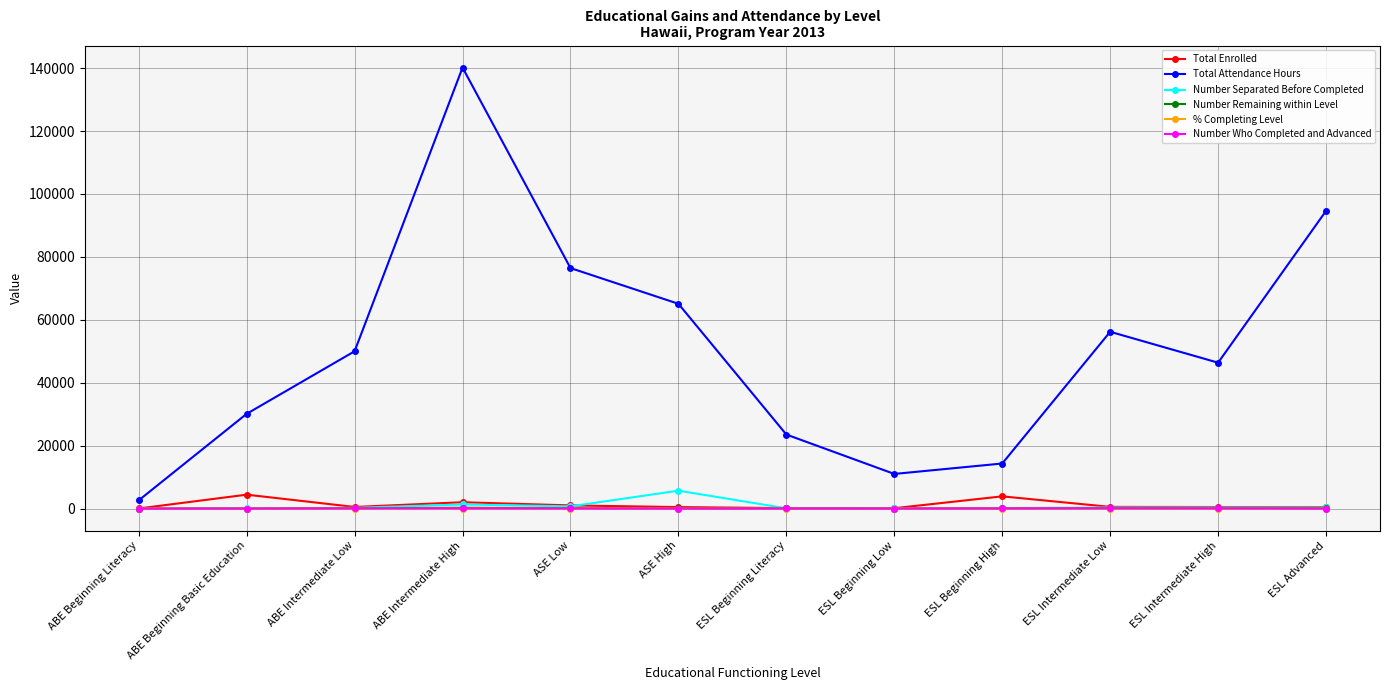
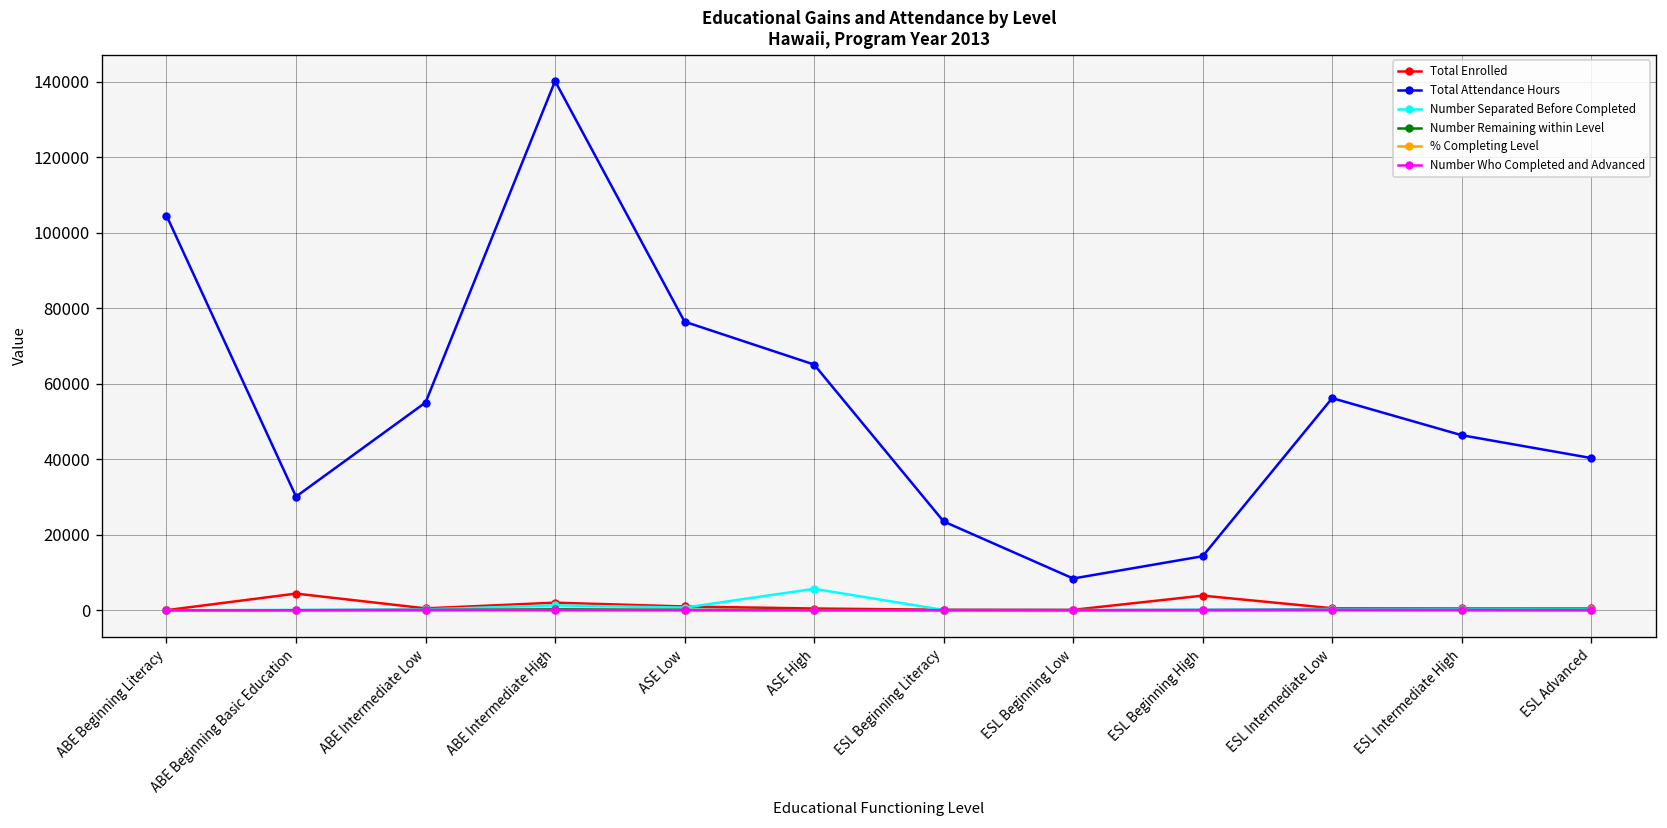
Total Attendance Hours, ABE Beginning Literacy: 3000 -> 105000
Total Attendance Hours, ABE Intermediate Low: 50000 -> 55000
Total Attendance Hours, ESL Beginning Low: 11000 -> 8000
Total Attendance Hours, ESL Advanced: 95000 -> 40000
